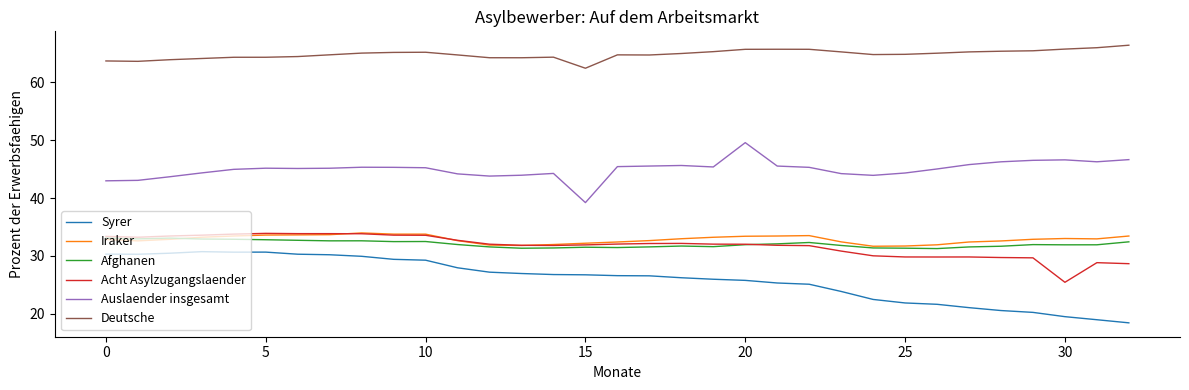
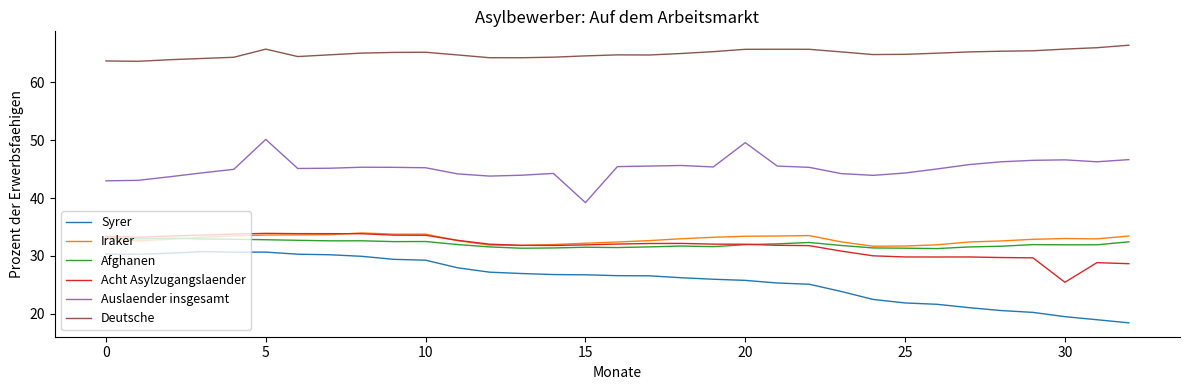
Auslaender insgesamt, 5: 45 -> 50
Deutsche, 5: 64 -> 66
Deutsche, 15: 62 -> 65
